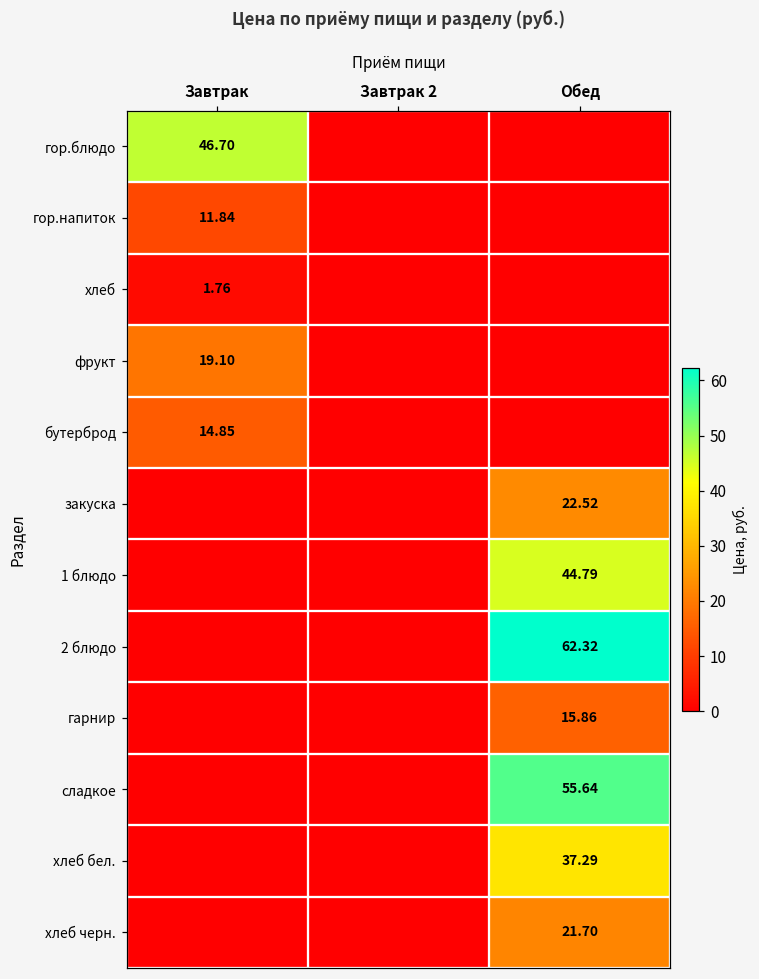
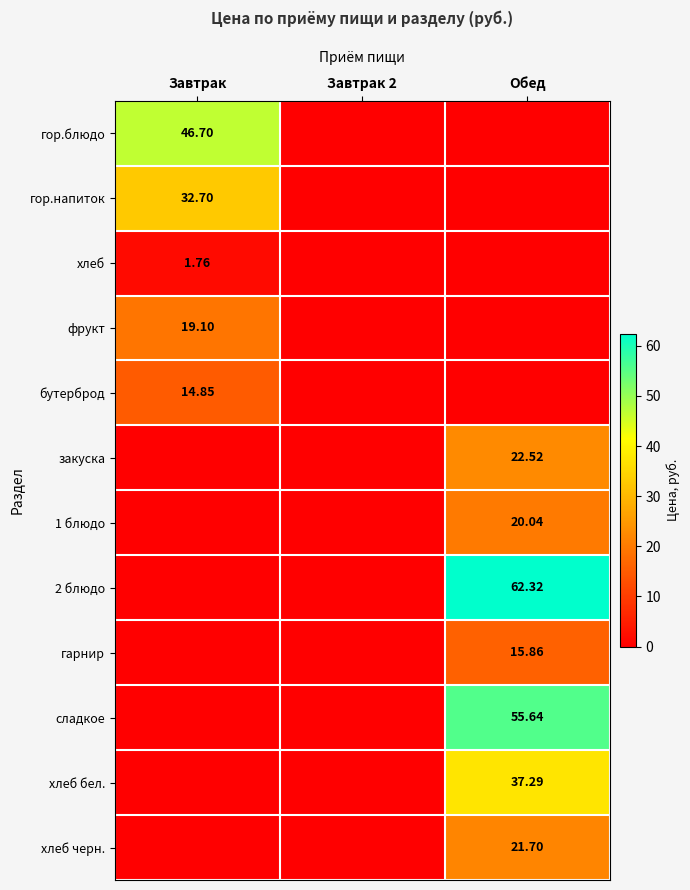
гор.напиток, Завтрак: 11.84 -> 32.70
1 блюдо, Обед: 44.79 -> 20.04
